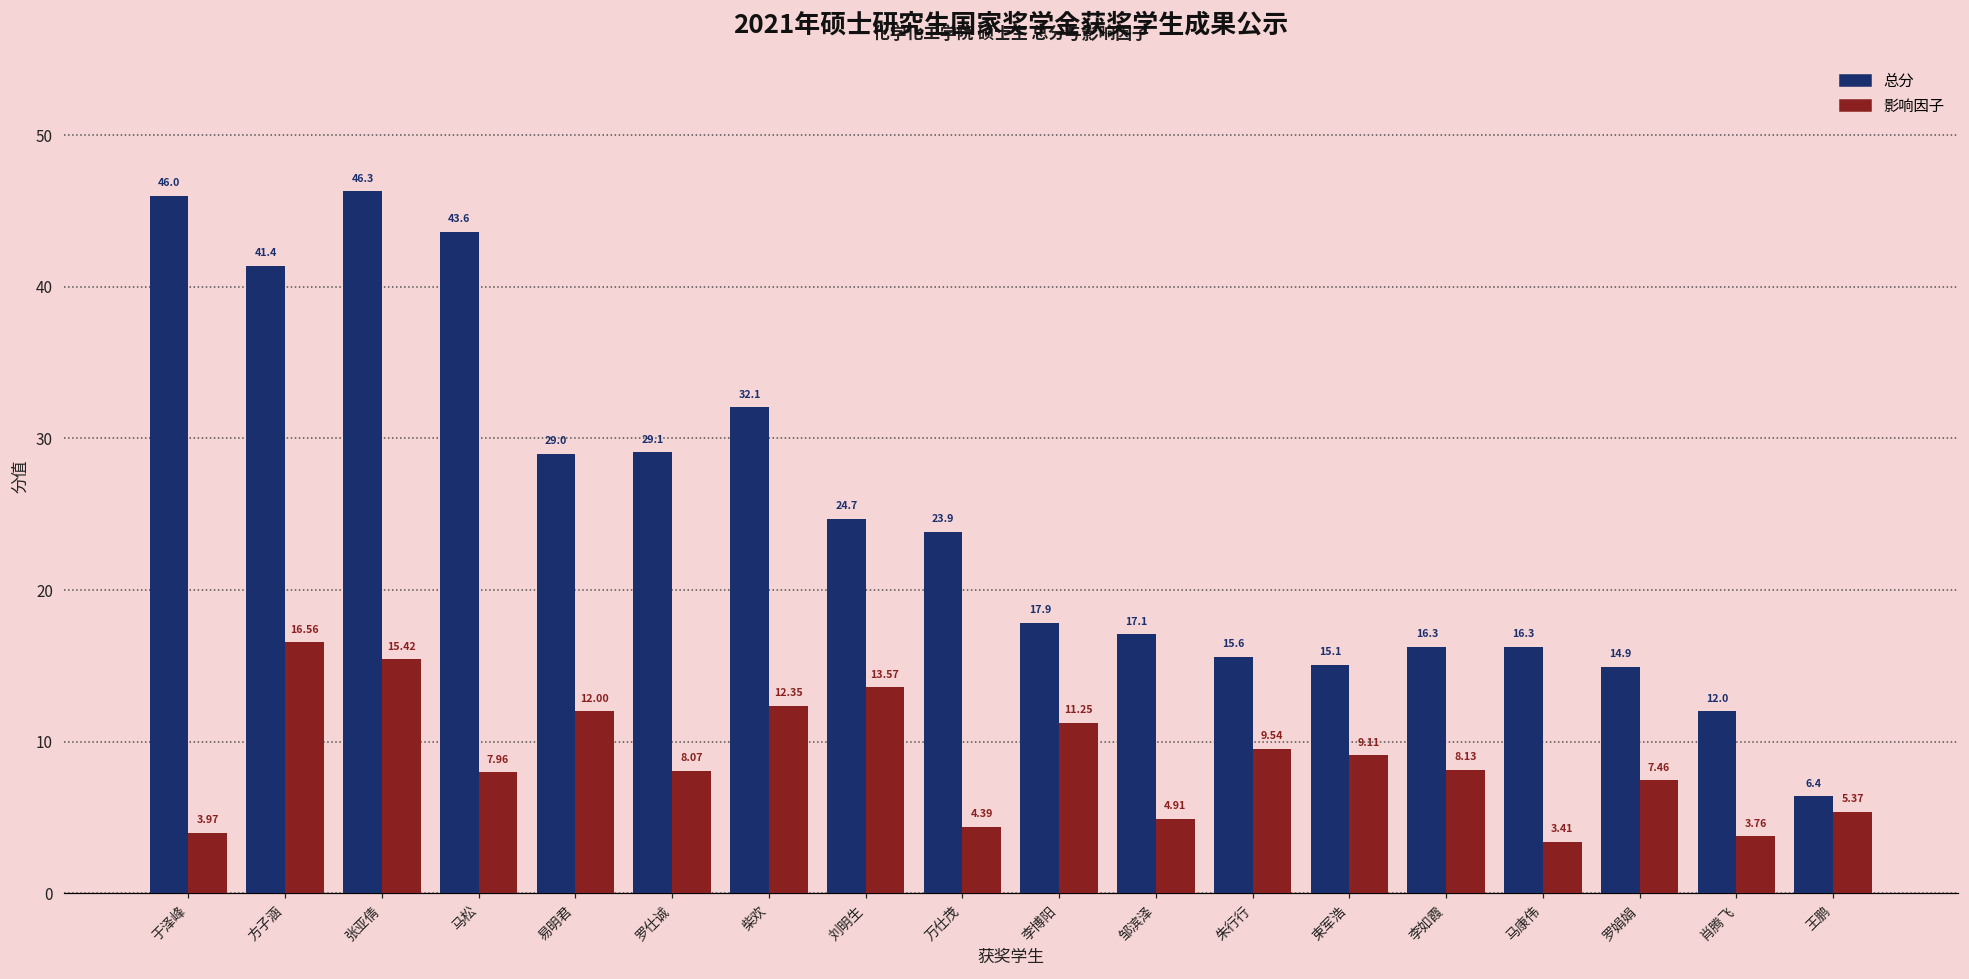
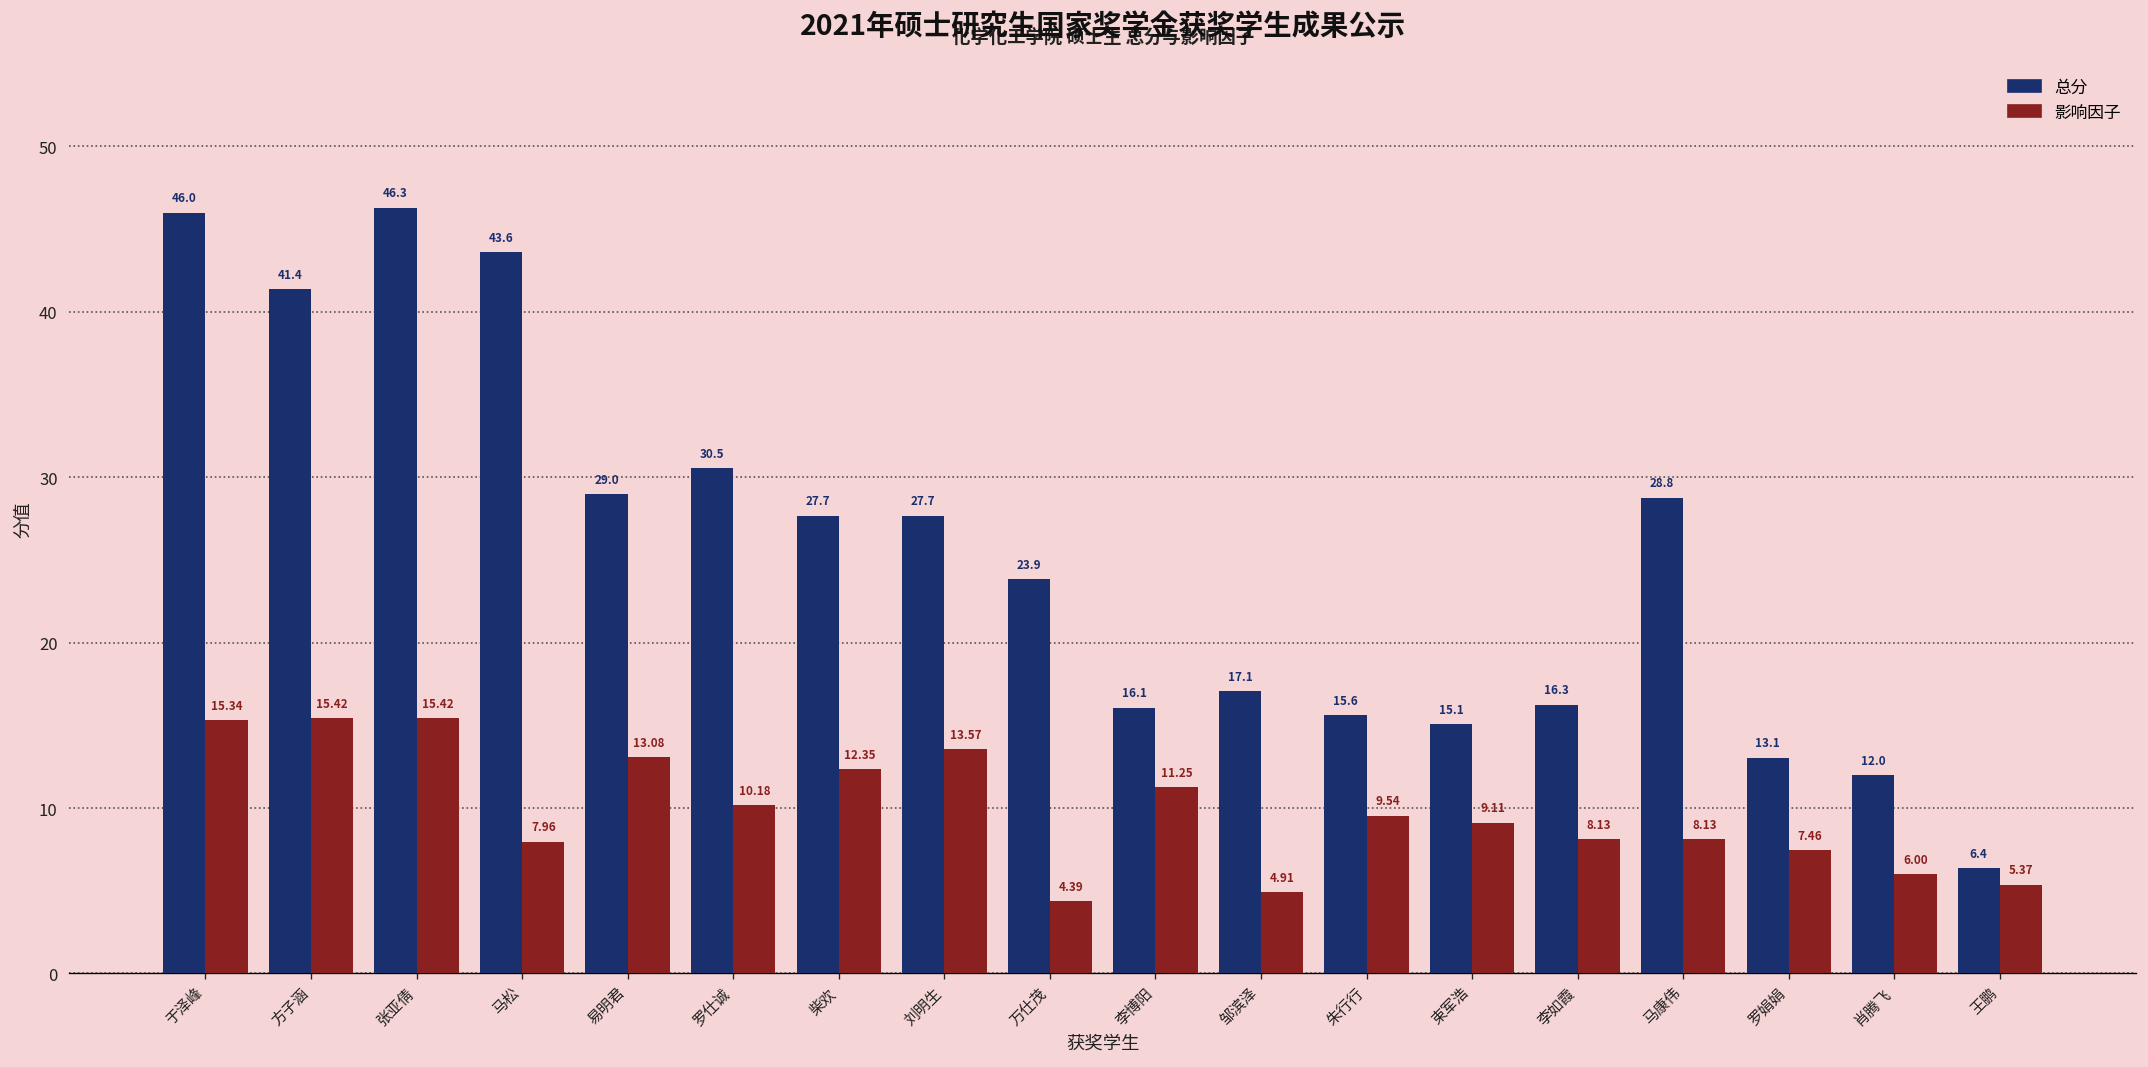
影响因子, 于泽峰: 3.97 -> 15.34
影响因子, 方子涵: 16.56 -> 15.42
影响因子, 易明君: 12.00 -> 13.08
总分, 罗仕诚: 29.1 -> 30.5
影响因子, 罗仕诚: 8.07 -> 10.18
总分, 柴欢: 32.1 -> 27.7
总分, 刘明生: 24.7 -> 27.7
总分, 李博阳: 17.9 -> 16.1
总分, 马康伟: 16.3 -> 28.8
影响因子, 马康伟: 3.41 -> 8.13
总分, 罗娟娟: 14.9 -> 13.1
影响因子, 肖腾飞: 3.76 -> 6.00
